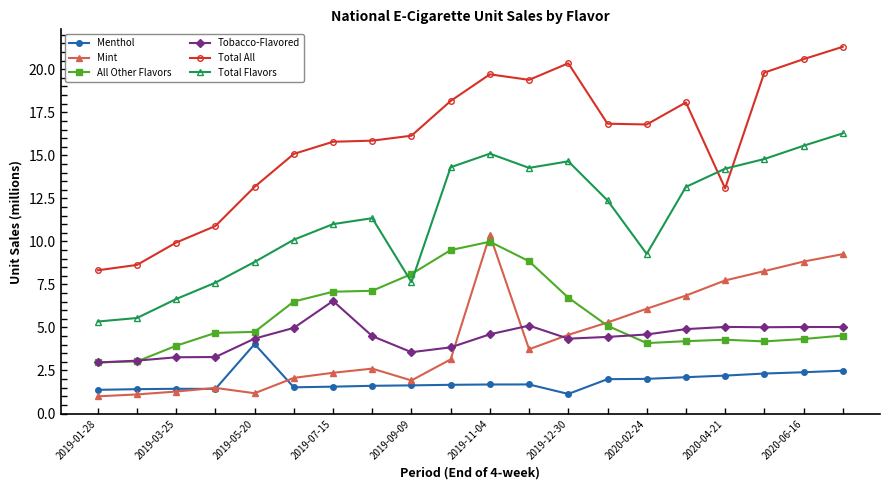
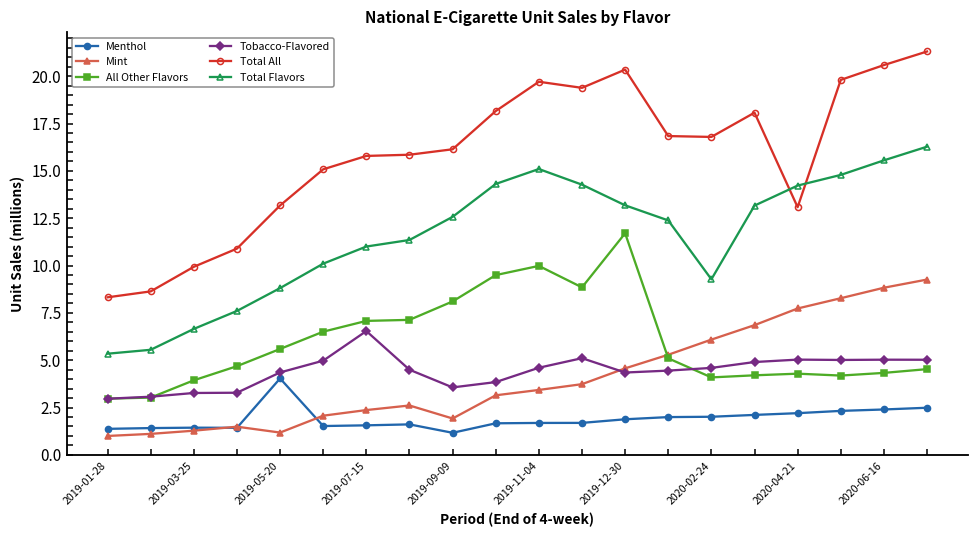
All Other Flavors, 2019-05-20: 4.7 -> 5.6
Menthol, 2019-09-09: 1.6 -> 1.2
Total Flavors, 2019-09-09: 7.6 -> 12.6
Mint, 2019-11-04: 10.4 -> 3.4
Menthol, 2019-12-30: 1.1 -> 1.9
All Other Flavors, 2019-12-30: 6.7 -> 11.7
Total Flavors, 2019-12-30: 14.7 -> 13.2
